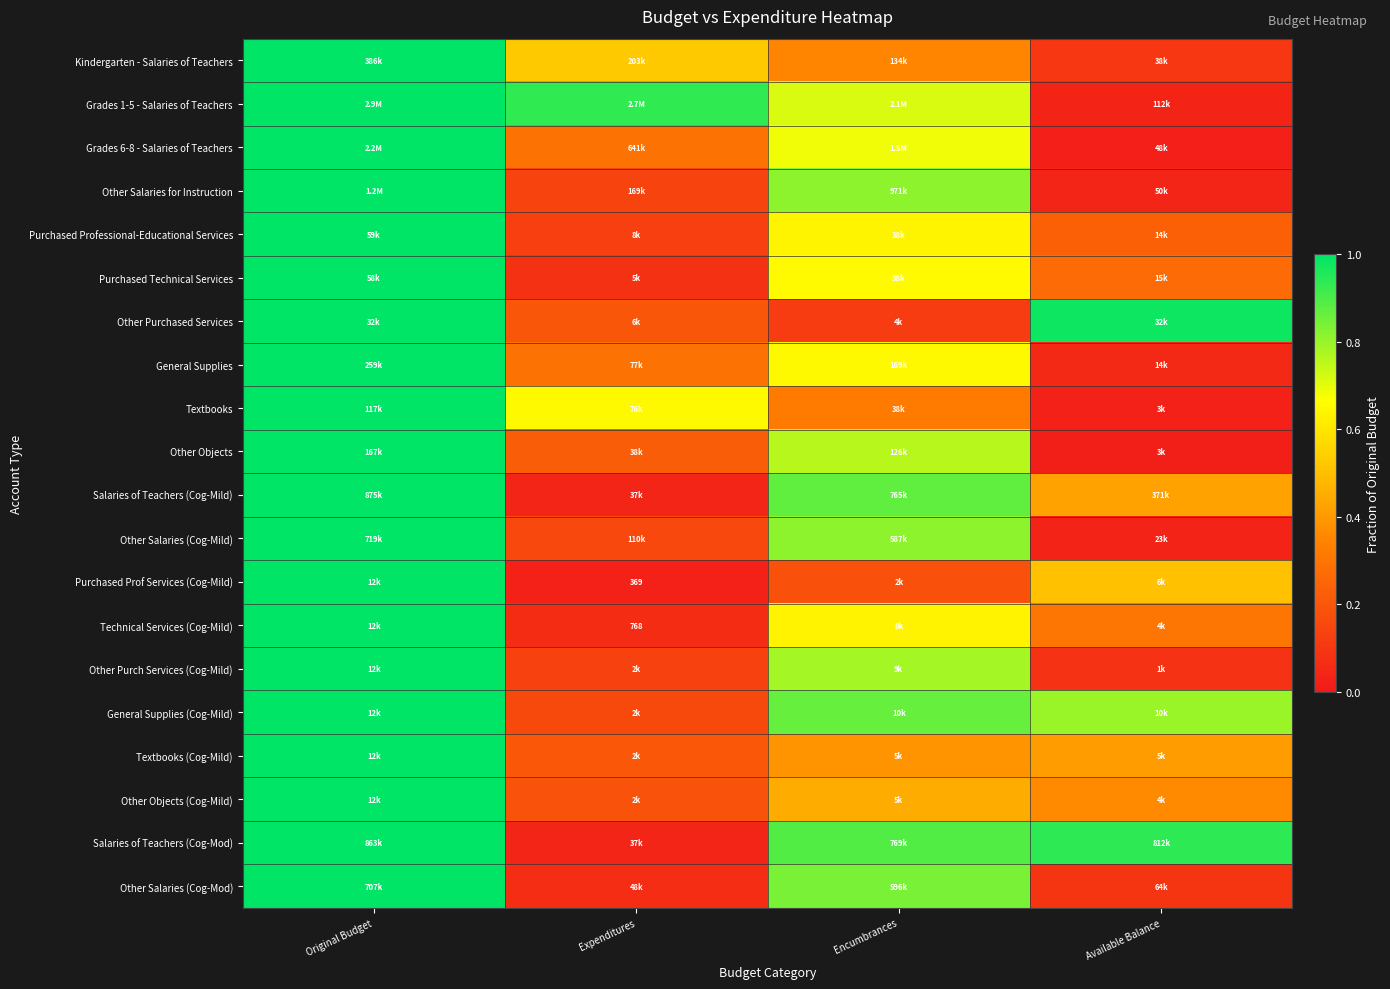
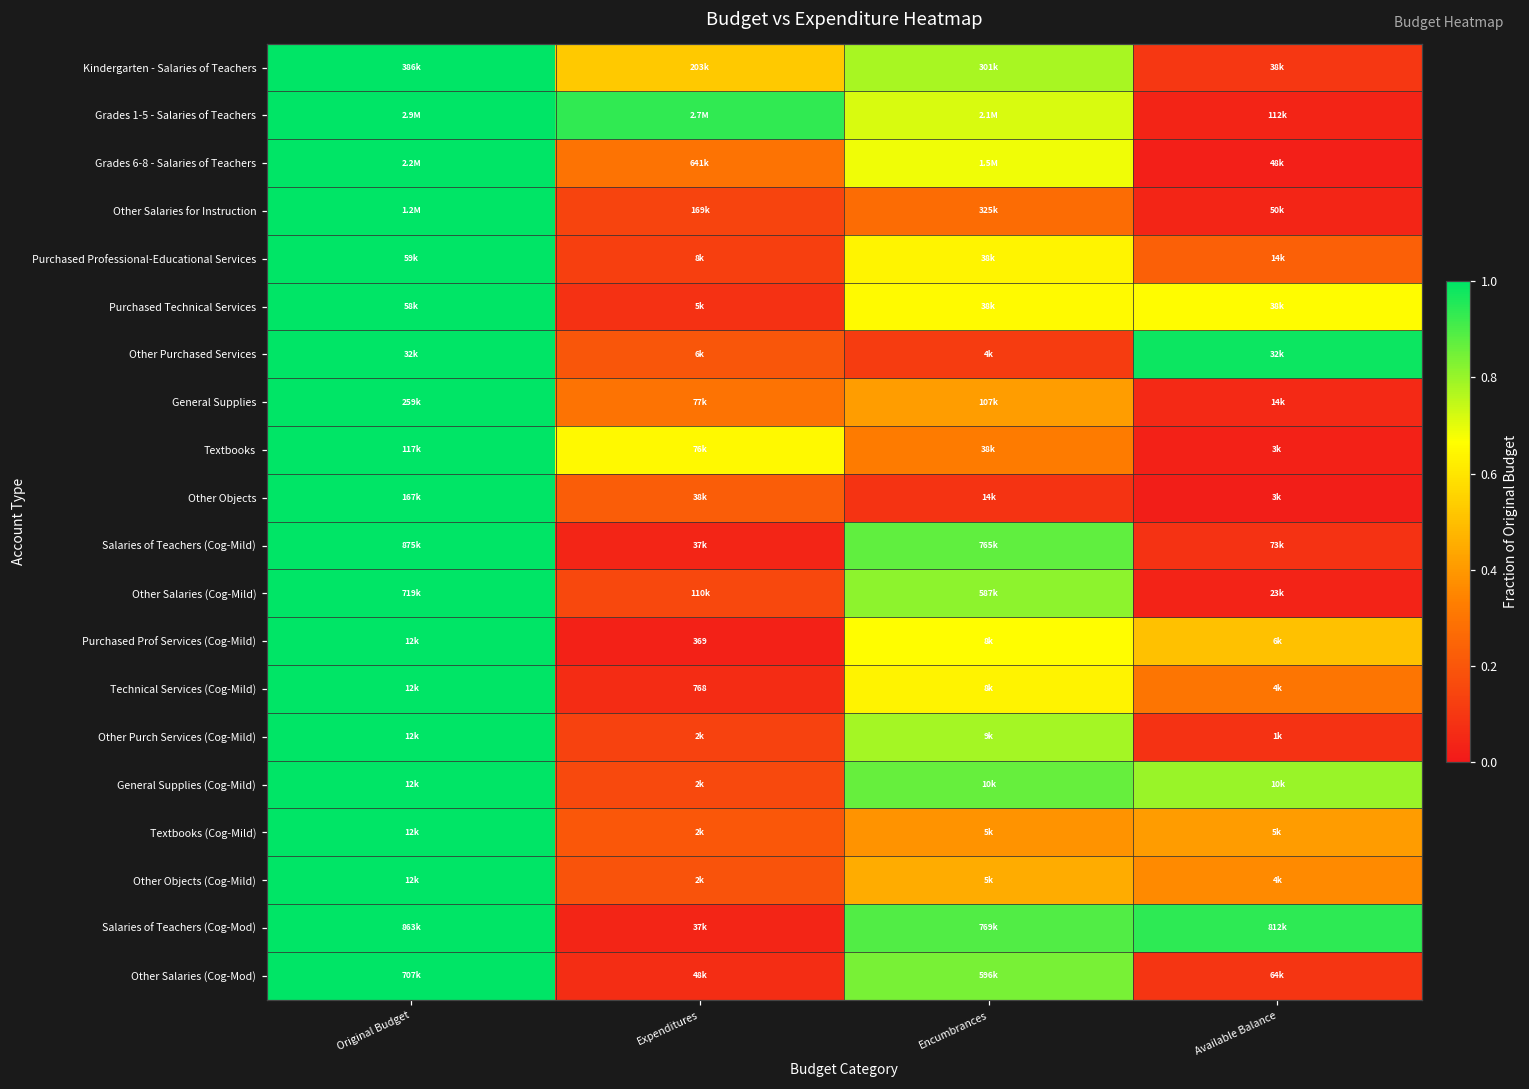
Kindergarten - Salaries of Teachers, Encumbrances: 134k -> 301k
Other Salaries for Instruction, Encumbrances: 971k -> 325k
Purchased Technical Services, Available Balance: 15k -> 38k
General Supplies, Encumbrances: 169k -> 107k
Other Objects, Encumbrances: 126k -> 14k
Salaries of Teachers (Cog-Mild), Available Balance: 371k -> 73k
Purchased Prof Services (Cog-Mild), Encumbrances: 2k -> 8k
